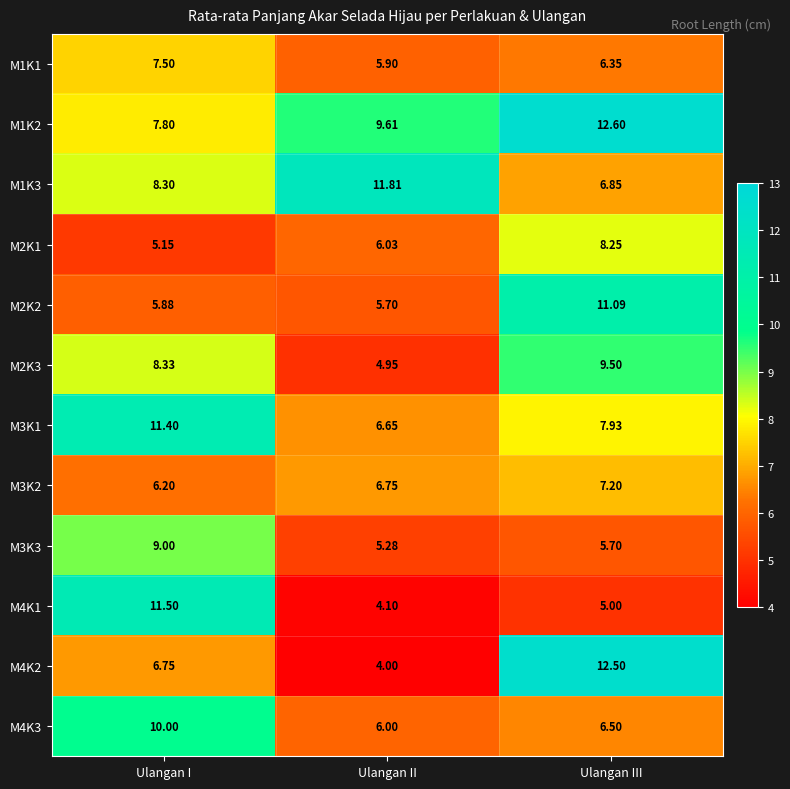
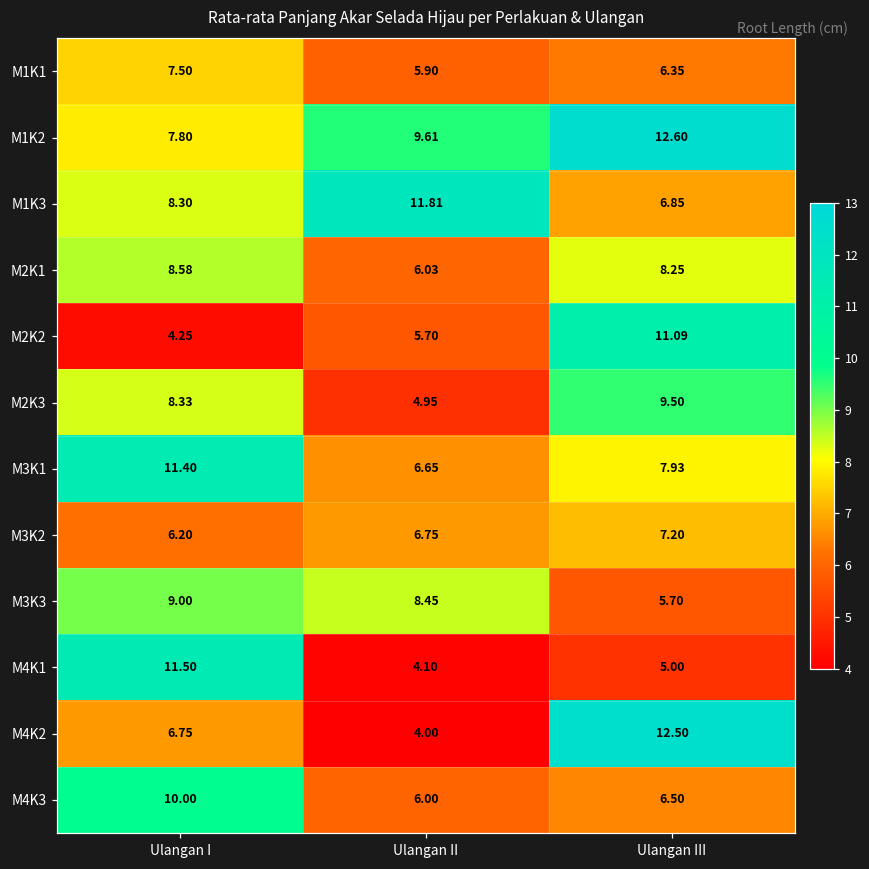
M2K1, Ulangan I: 5.15 -> 8.58
M2K2, Ulangan I: 5.88 -> 4.25
M3K3, Ulangan II: 5.28 -> 8.45
